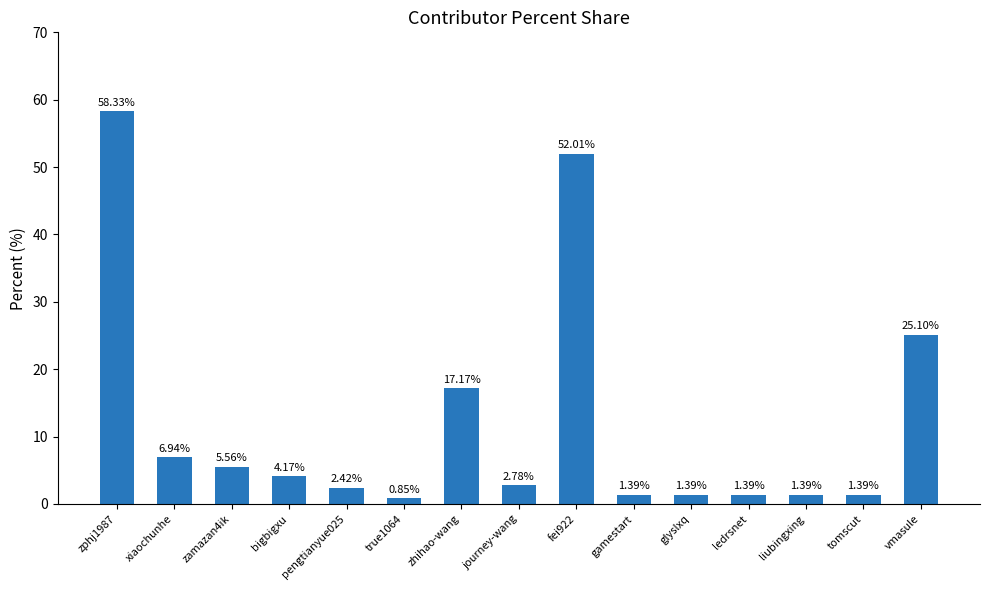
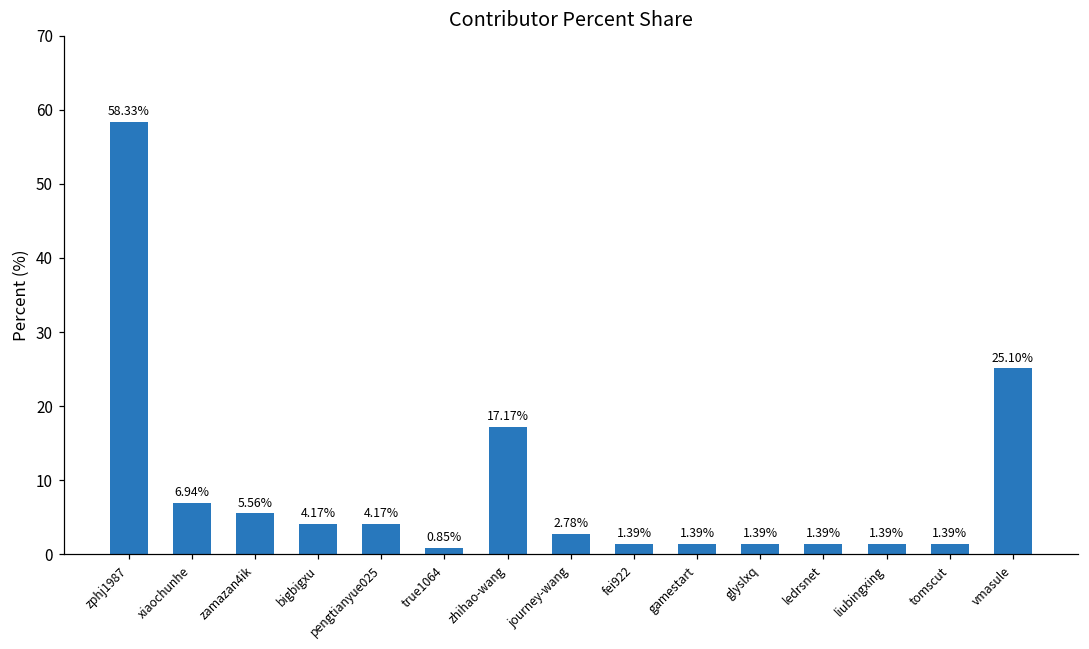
pengtianyue025: 2.42% -> 4.17%
fei922: 52.01% -> 1.39%
